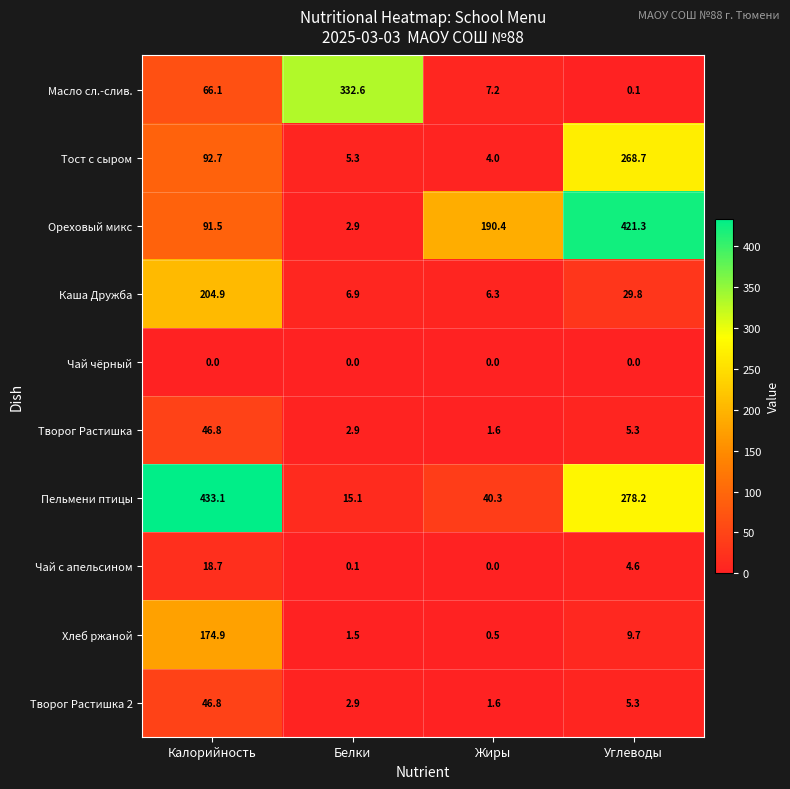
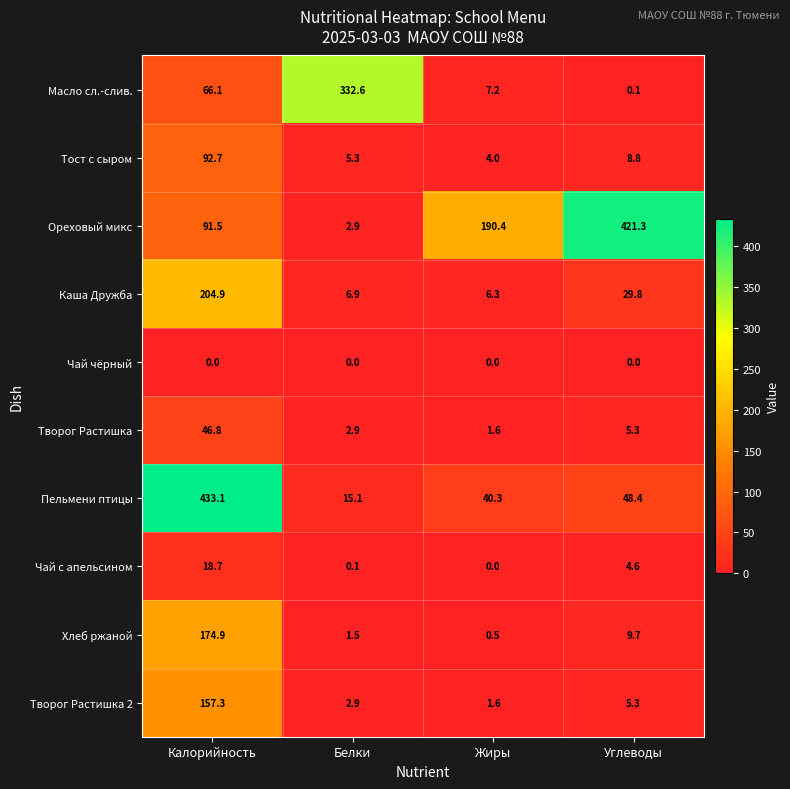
Тост с сыром, Углеводы: 268.7 -> 8.8
Пельмени птицы, Углеводы: 278.2 -> 48.4
Творог Растишка 2, Калорийность: 46.8 -> 157.3
